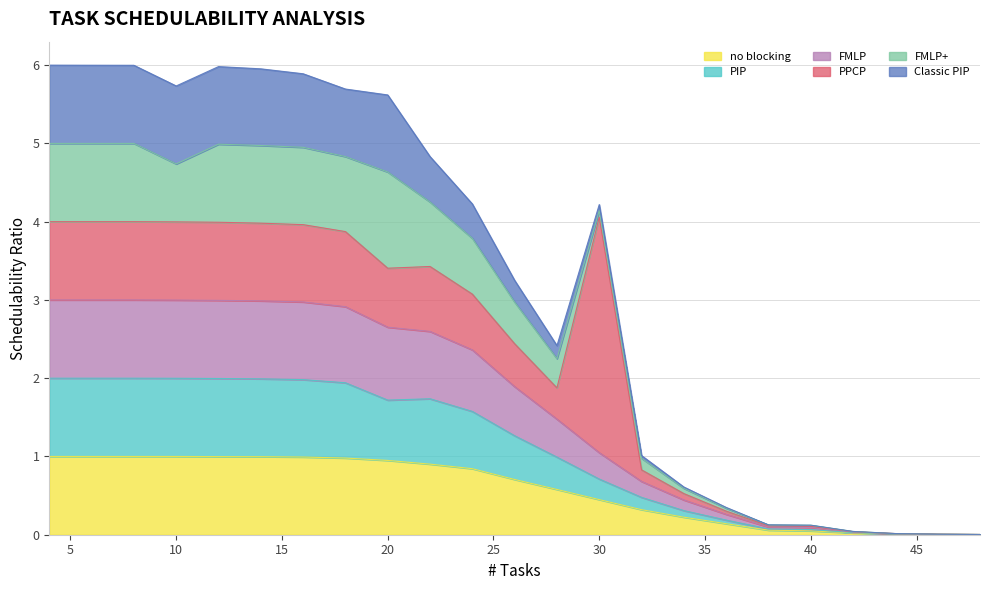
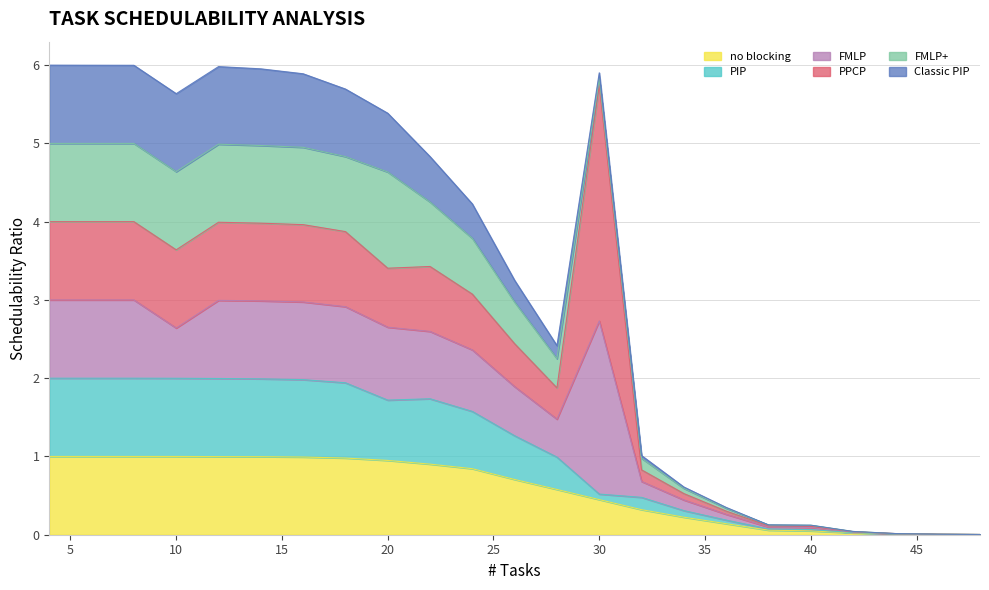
FMLP, 10: 1.0 -> 0.6
FMLP+, 10: 0.7 -> 1.0
Classic PIP, 20: 1.0 -> 0.8
PIP, 30: 0.3 -> 0.1
FMLP, 30: 0.3 -> 2.2
